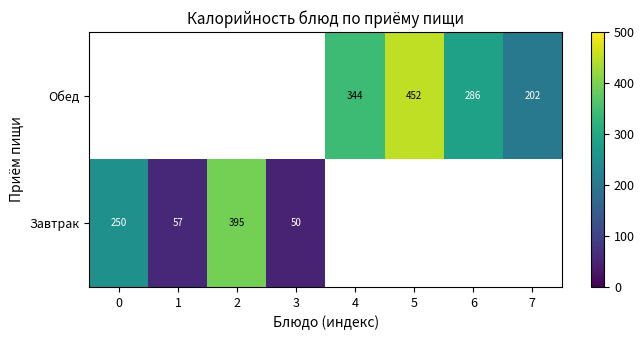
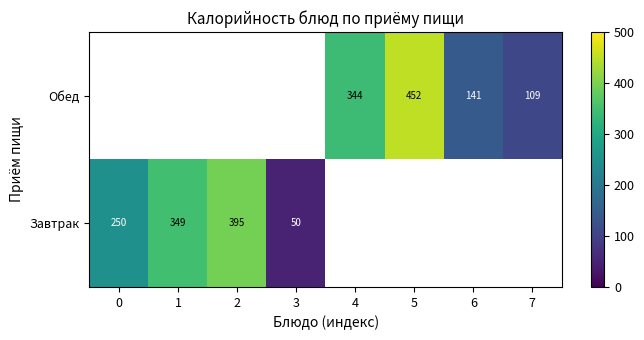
Обед, 6: 286 -> 141
Обед, 7: 202 -> 109
Завтрак, 1: 57 -> 349
